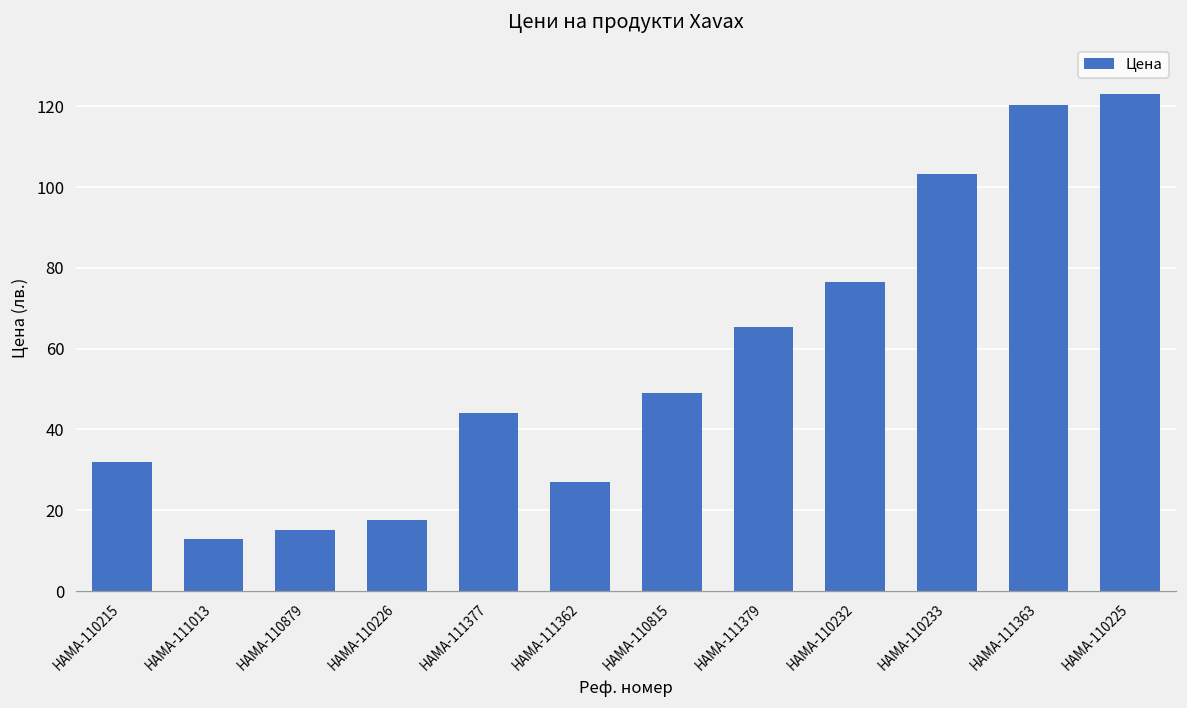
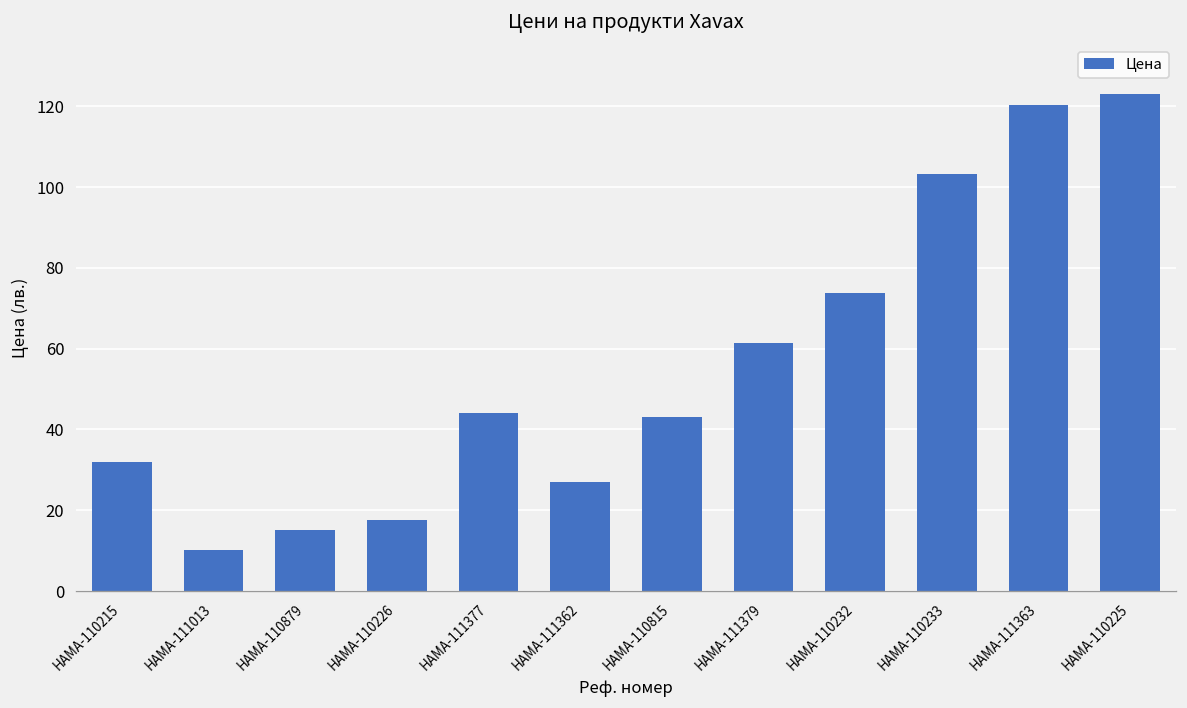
HAMA-111013: 13 -> 10
HAMA-110815: 49 -> 43
HAMA-111379: 65 -> 62
HAMA-110232: 76 -> 74
